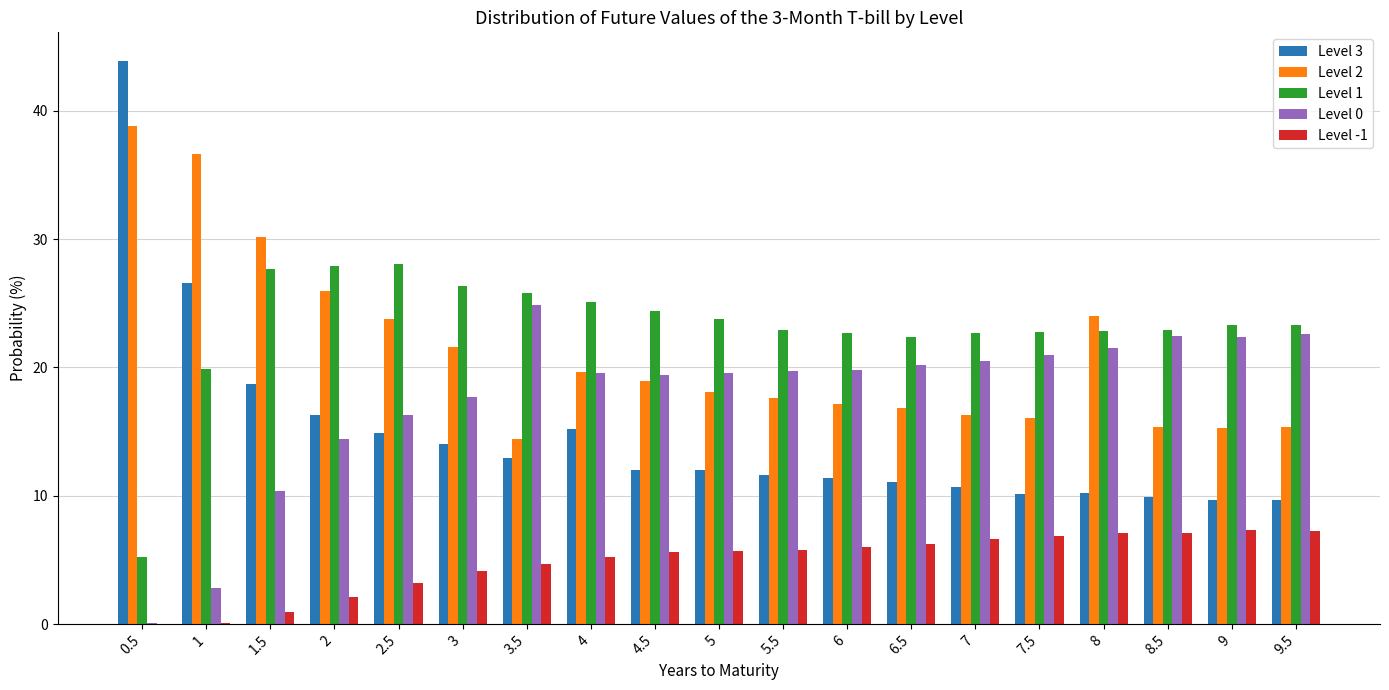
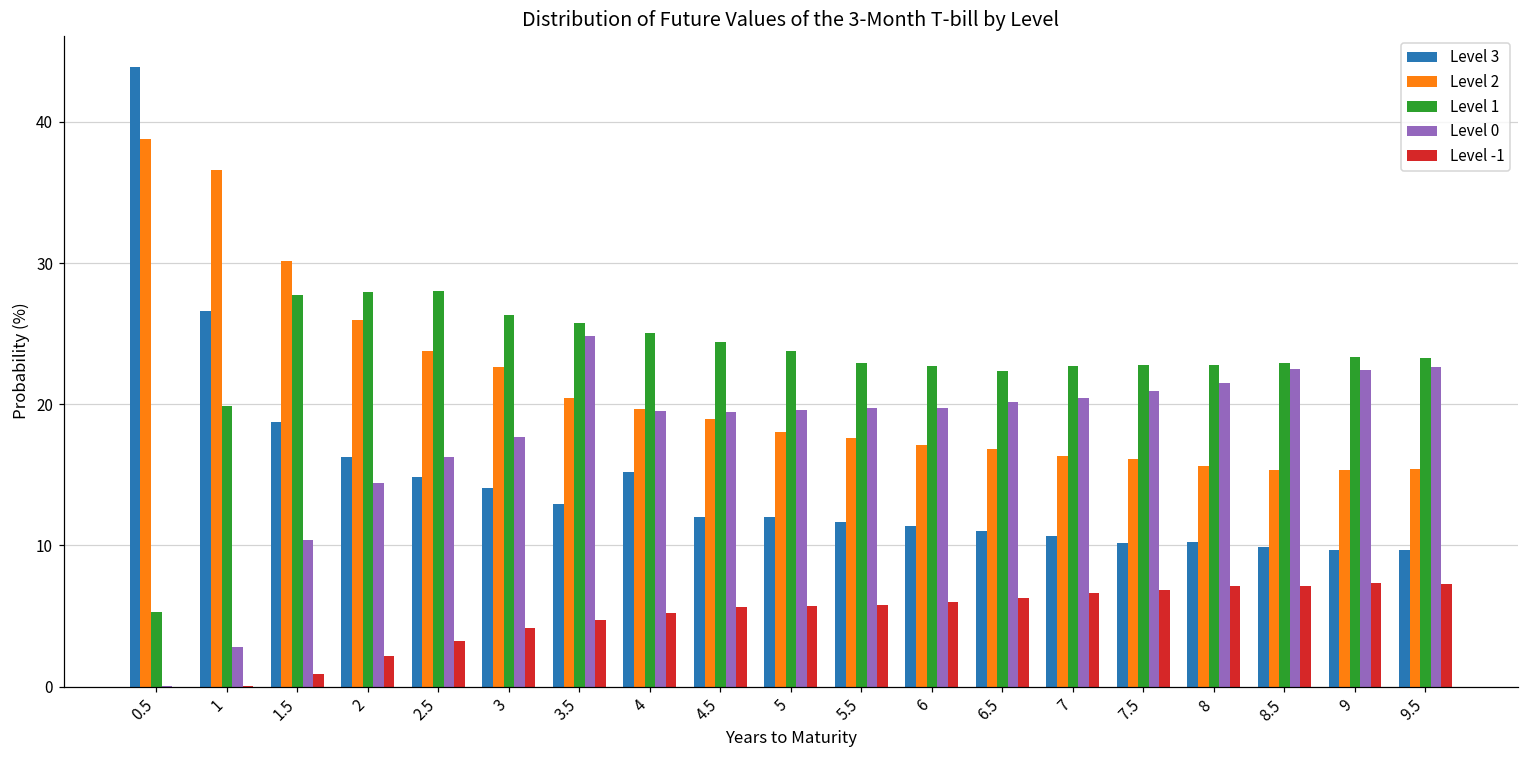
Level 2, 3: 21.6 -> 22.6
Level 2, 3.5: 14.4 -> 20.4
Level 2, 8: 24.0 -> 15.6
